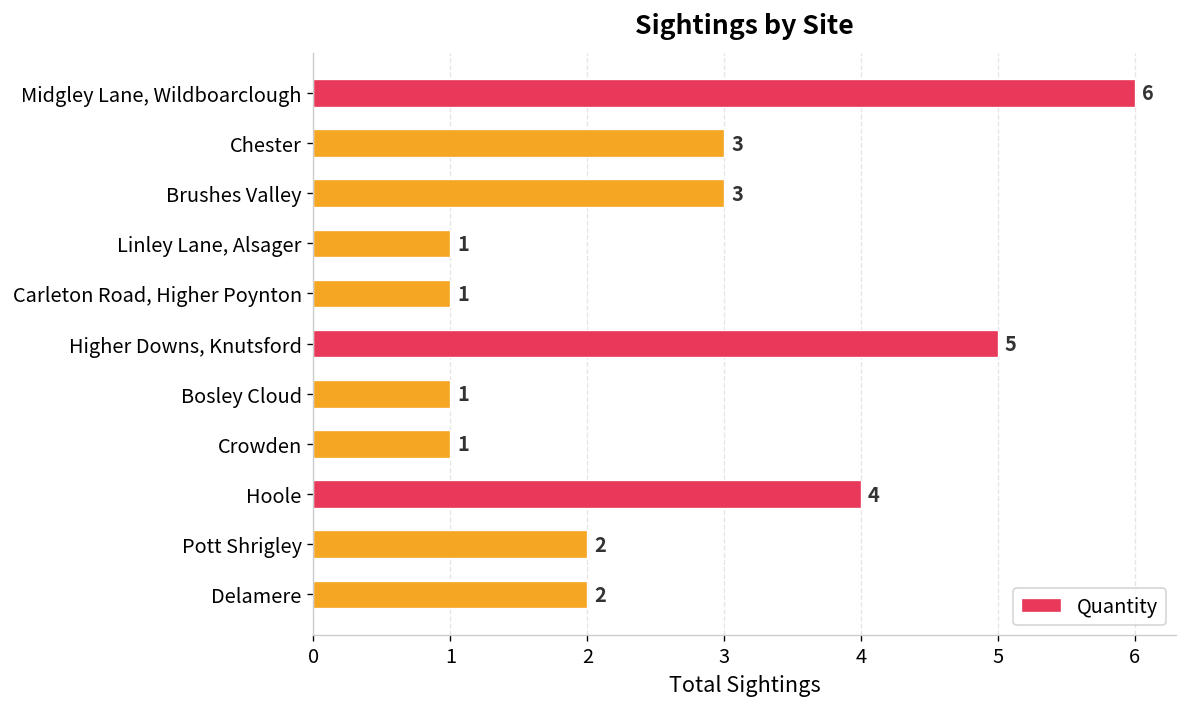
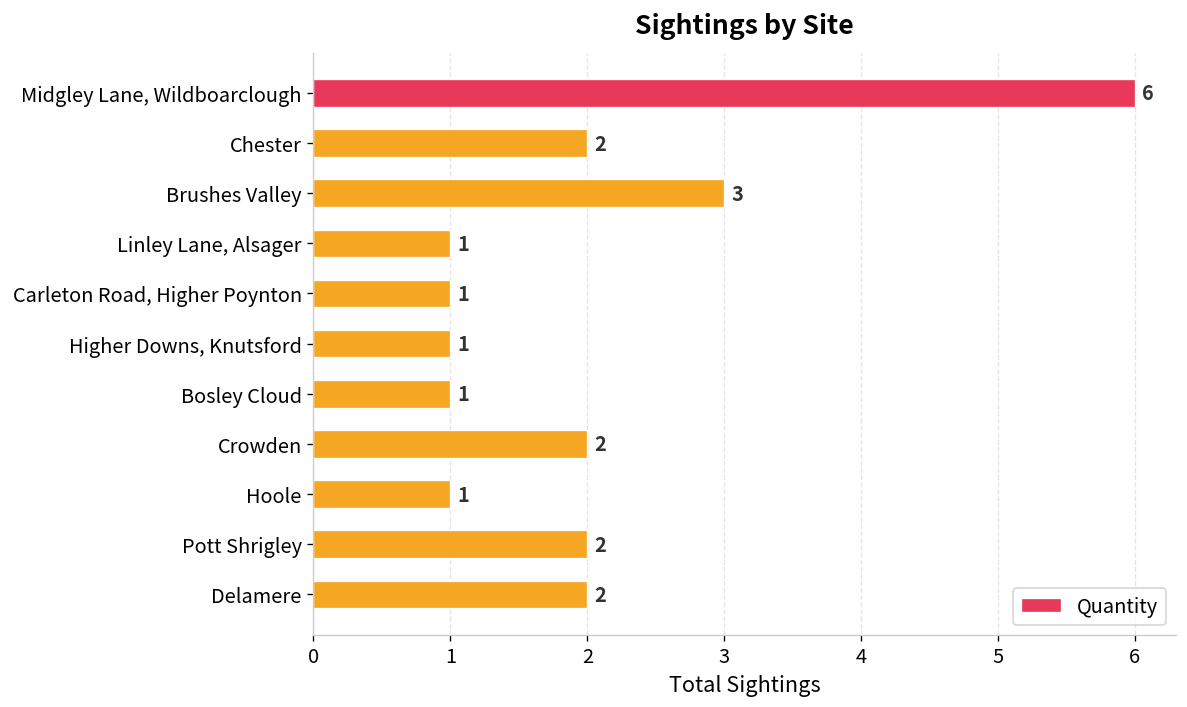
Chester: 3 -> 2
Higher Downs, Knutsford: 5 -> 1
Crowden: 1 -> 2
Hoole: 4 -> 1
